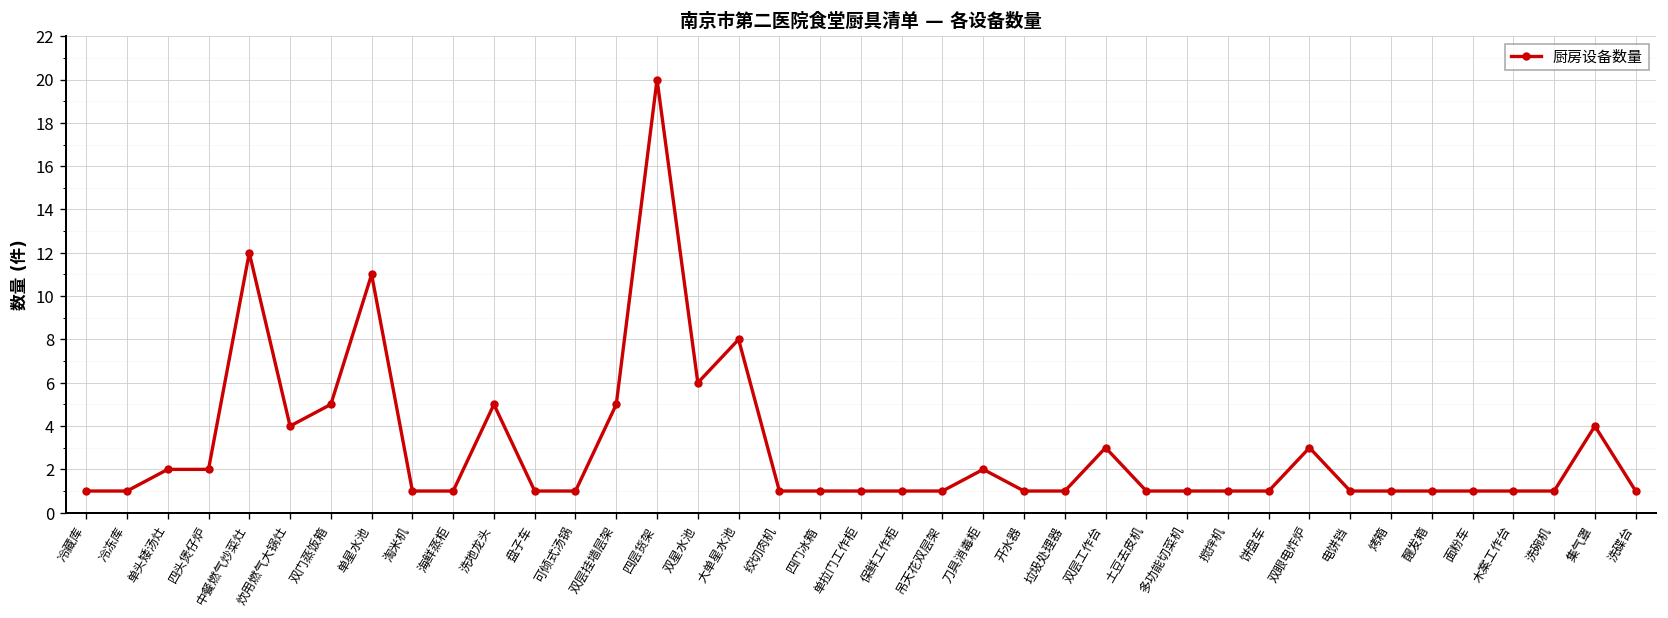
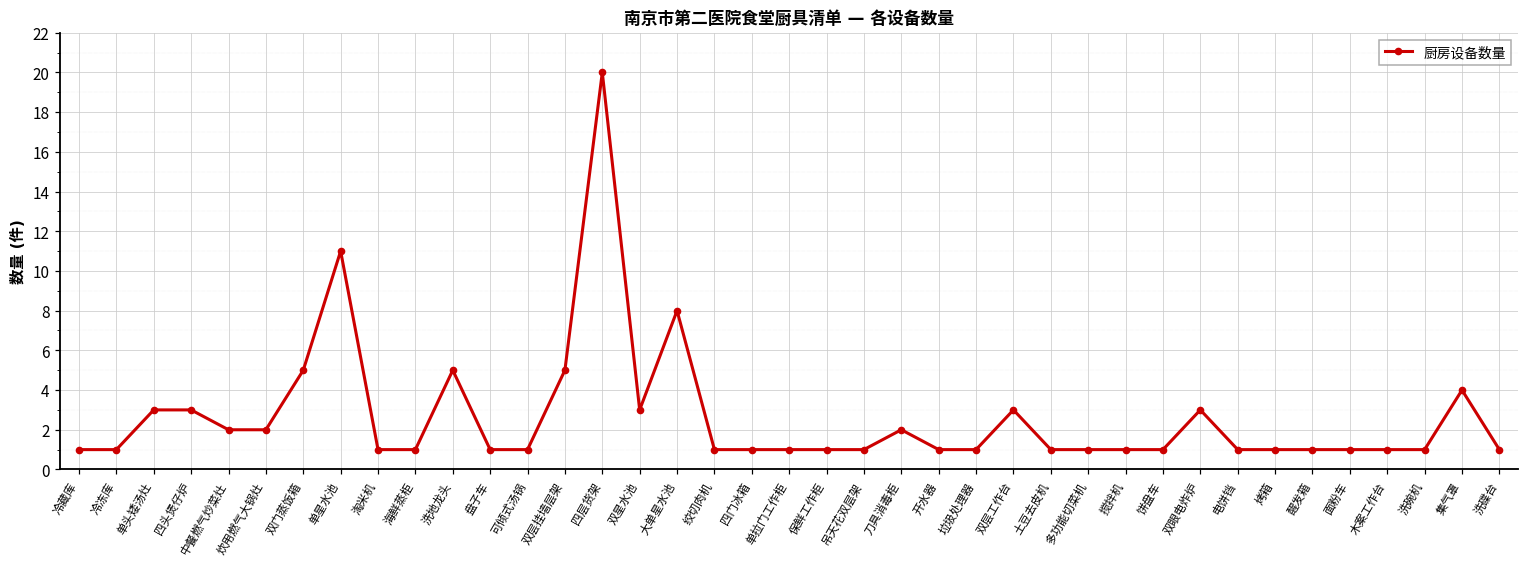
单头矮汤灶: 2 -> 3
四头煲仔炉: 2 -> 3
中餐燃气炒菜灶: 12 -> 2
炊用燃气大锅灶: 4 -> 2
双星水池: 6 -> 3
